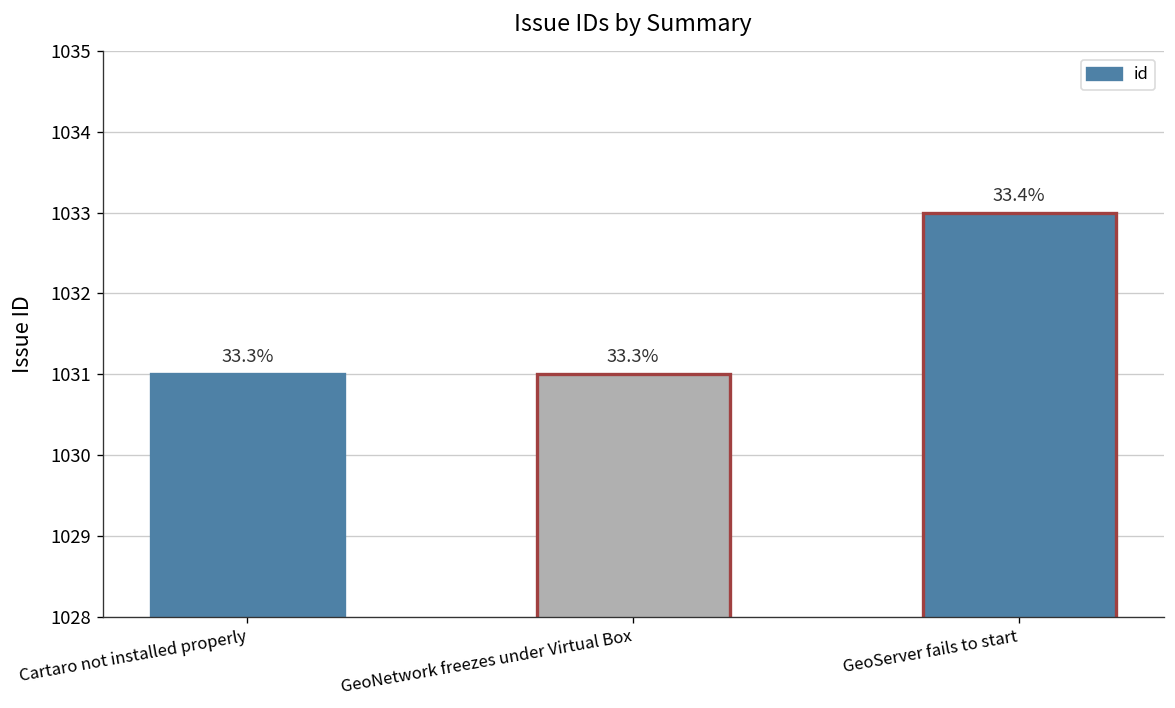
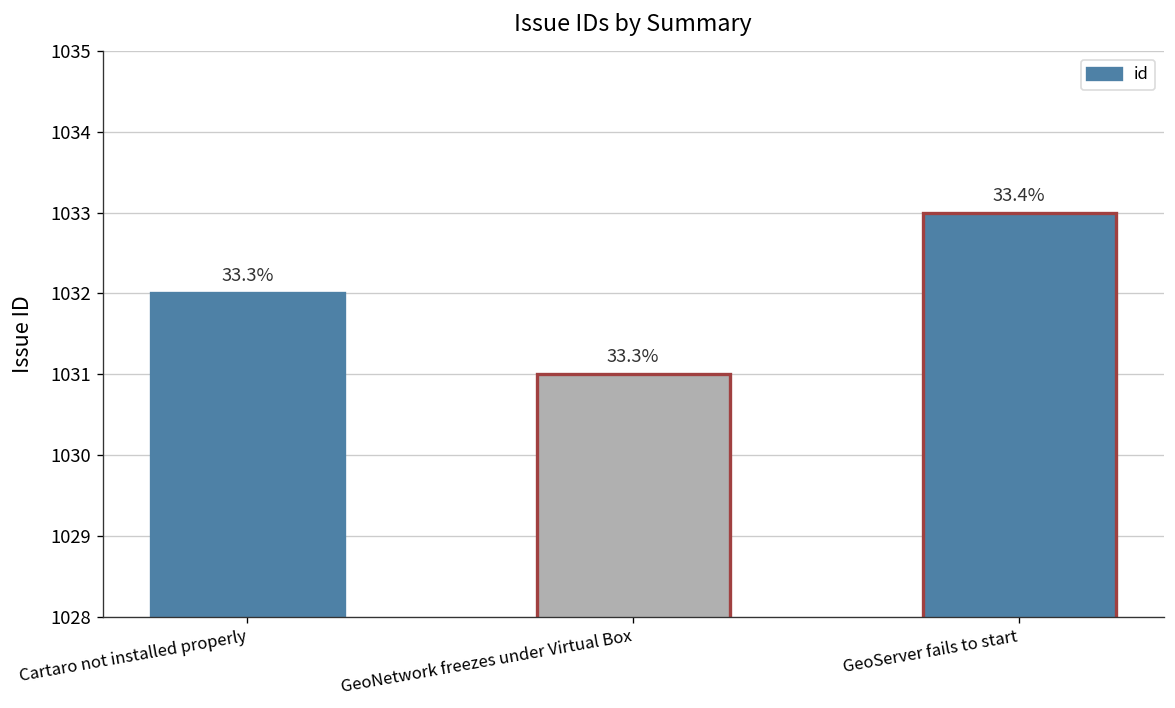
Cartaro not installed properly: 1031 -> 1032
